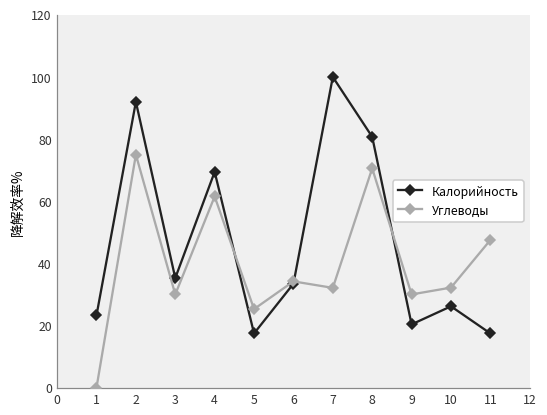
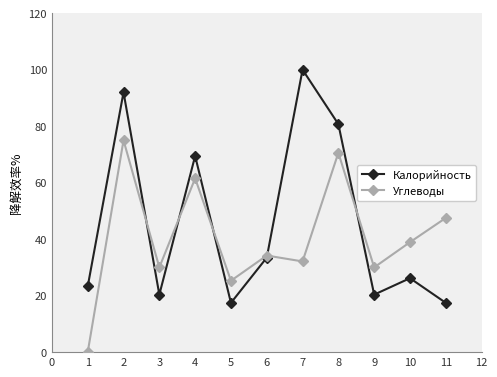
Калорийность, 3: 35 -> 20
Углеводы, 10: 32 -> 39
